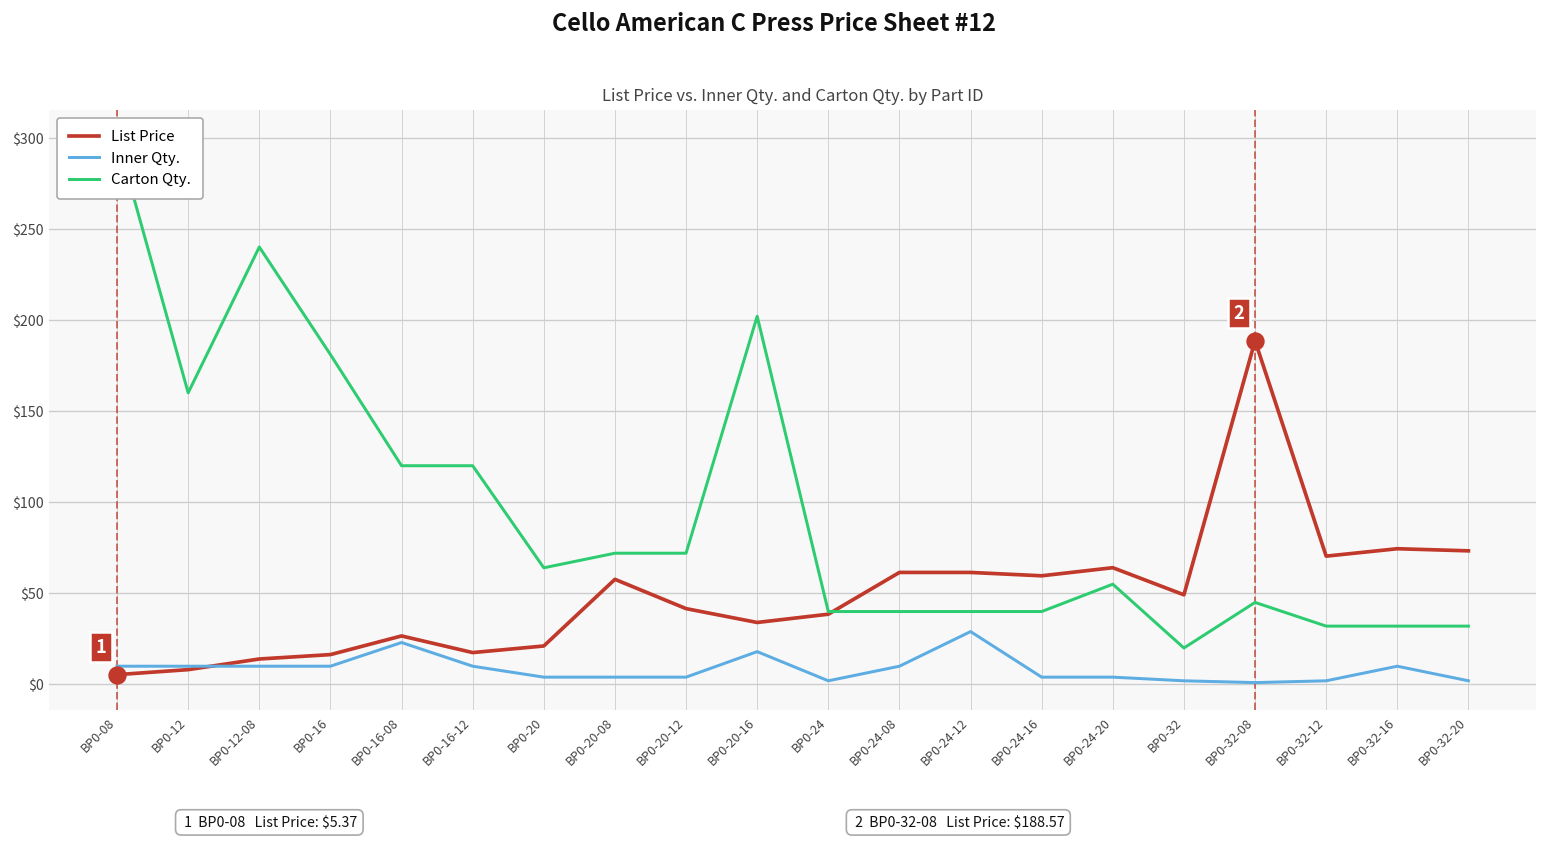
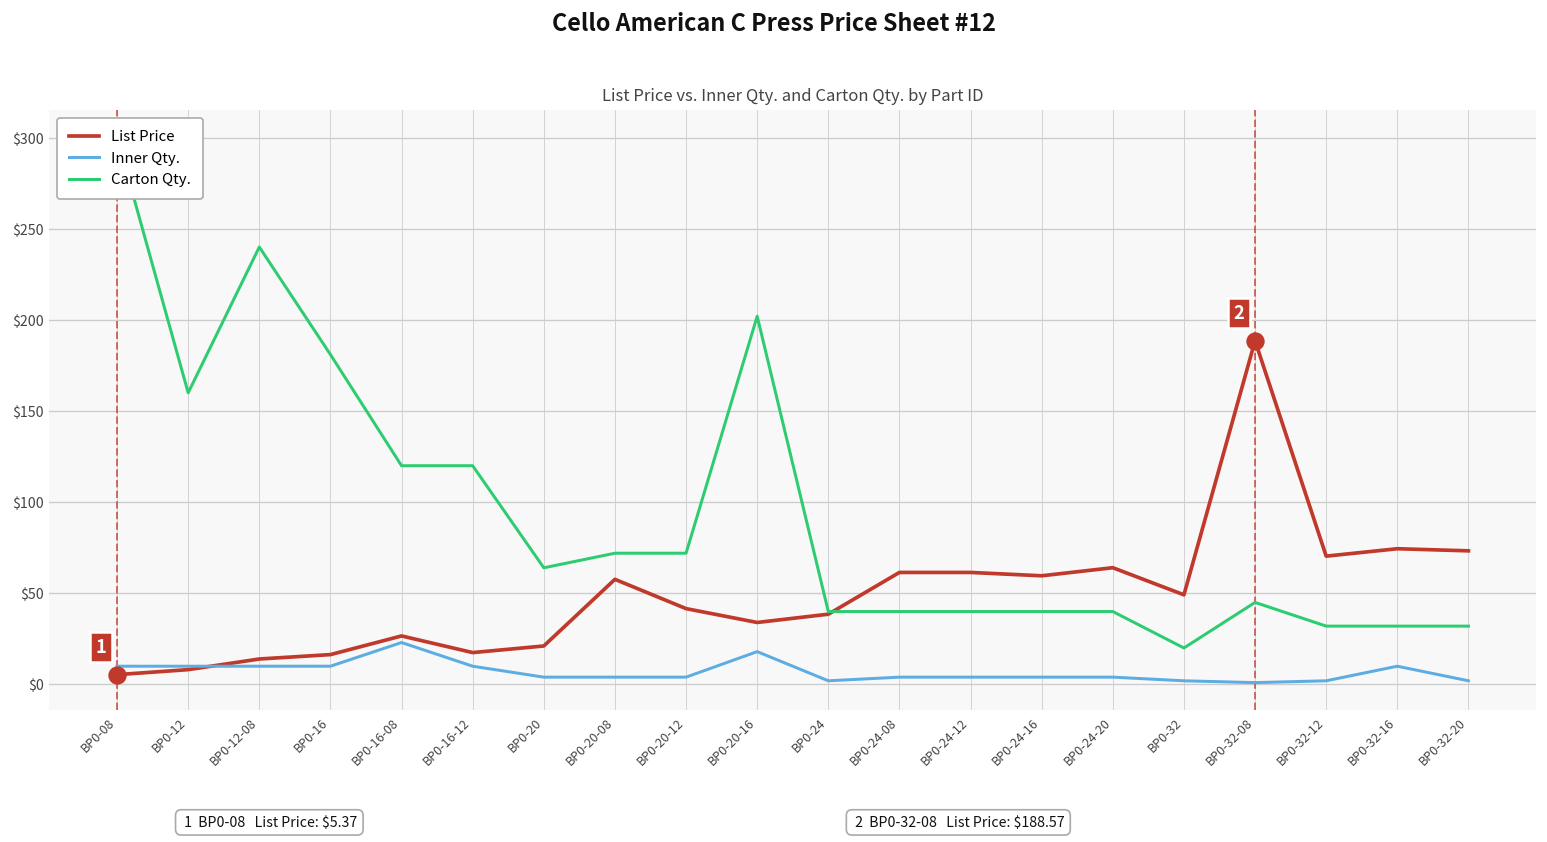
Inner Qty., BP0-24-08: $10 -> $4
Inner Qty., BP0-24-12: $29 -> $4
Carton Qty., BP0-24-20: $55 -> $40
